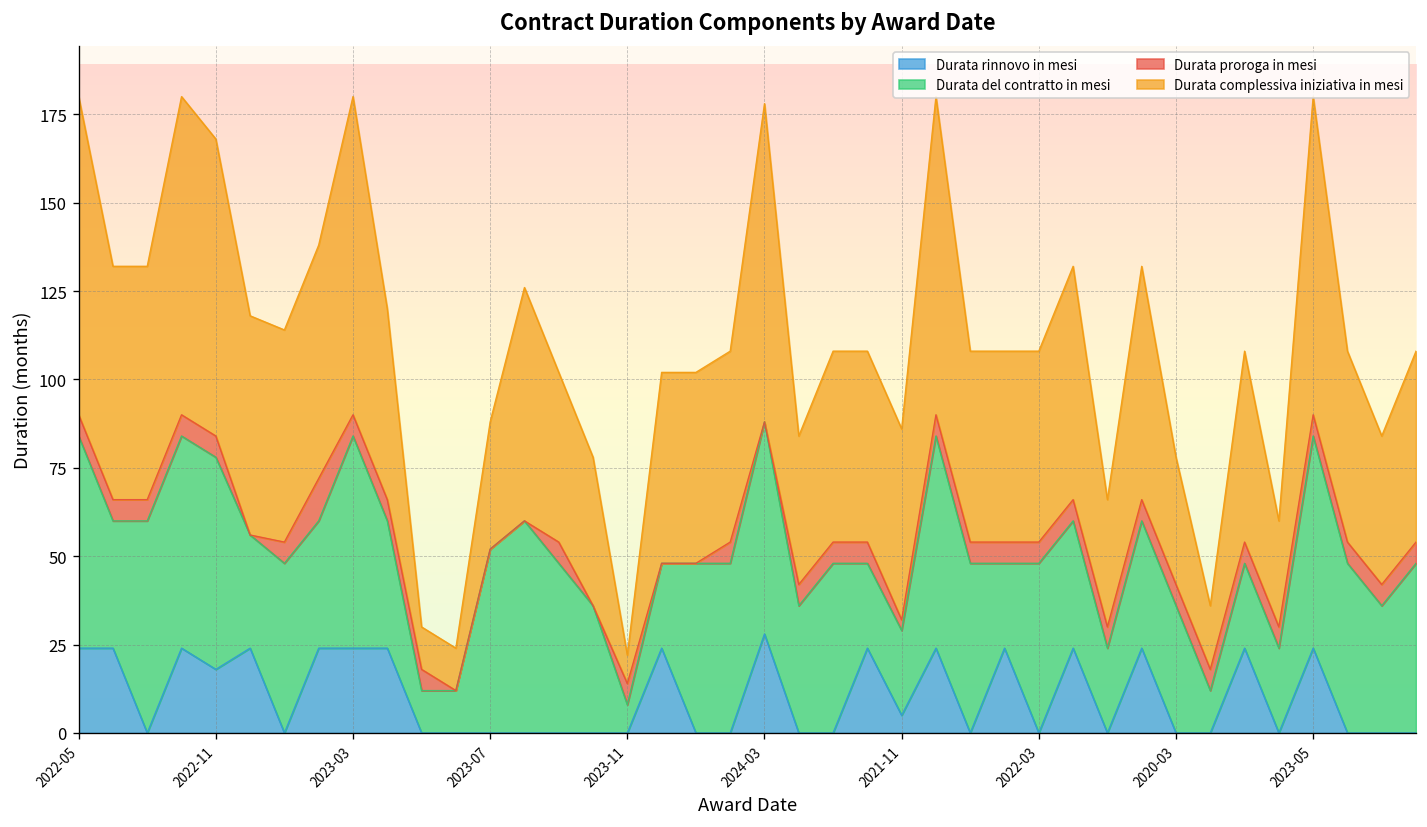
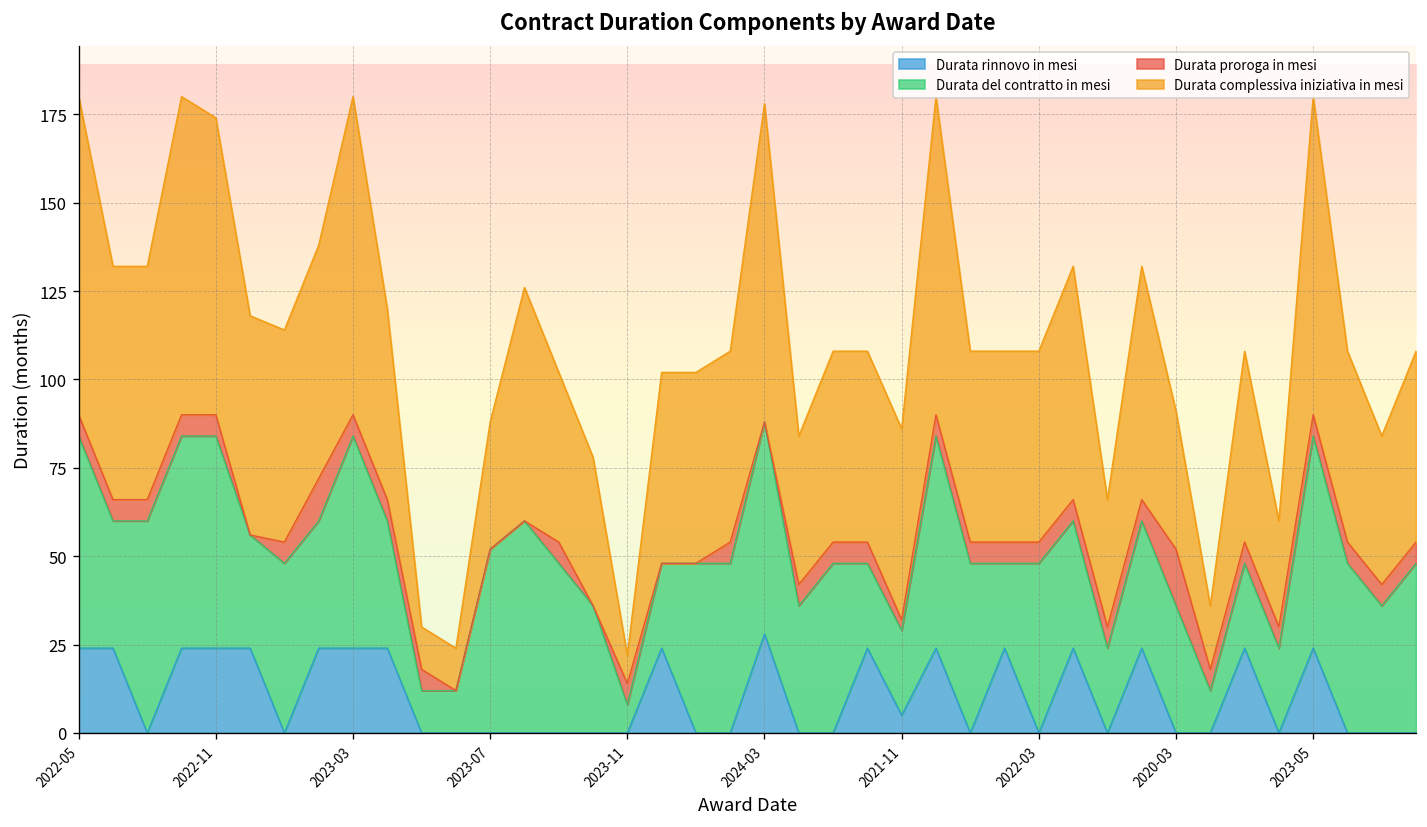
Durata rinnovo in mesi, 2022-11: 18 -> 24
Durata proroga in mesi, 2020-03: 6 -> 16
Durata complessiva iniziativa in mesi, 2020-03: 36 -> 39
